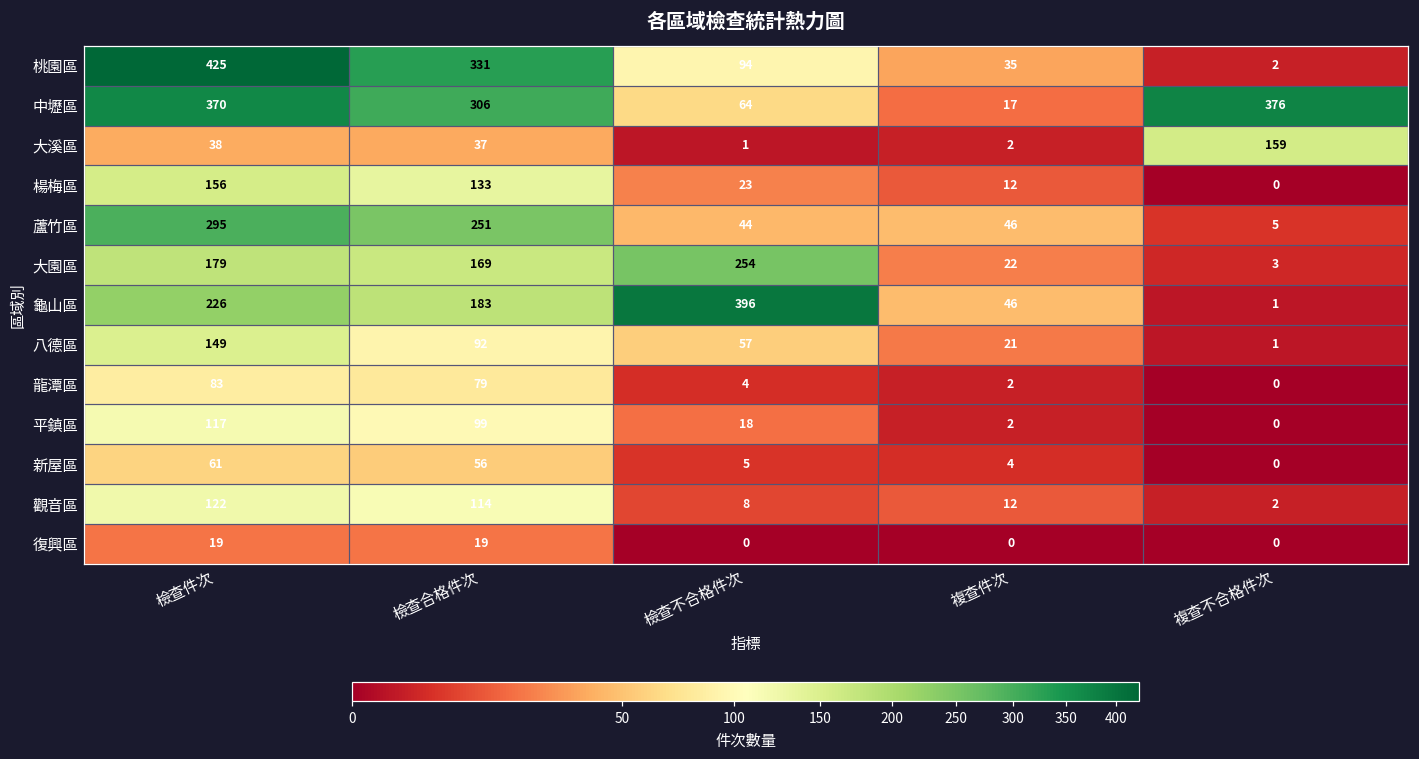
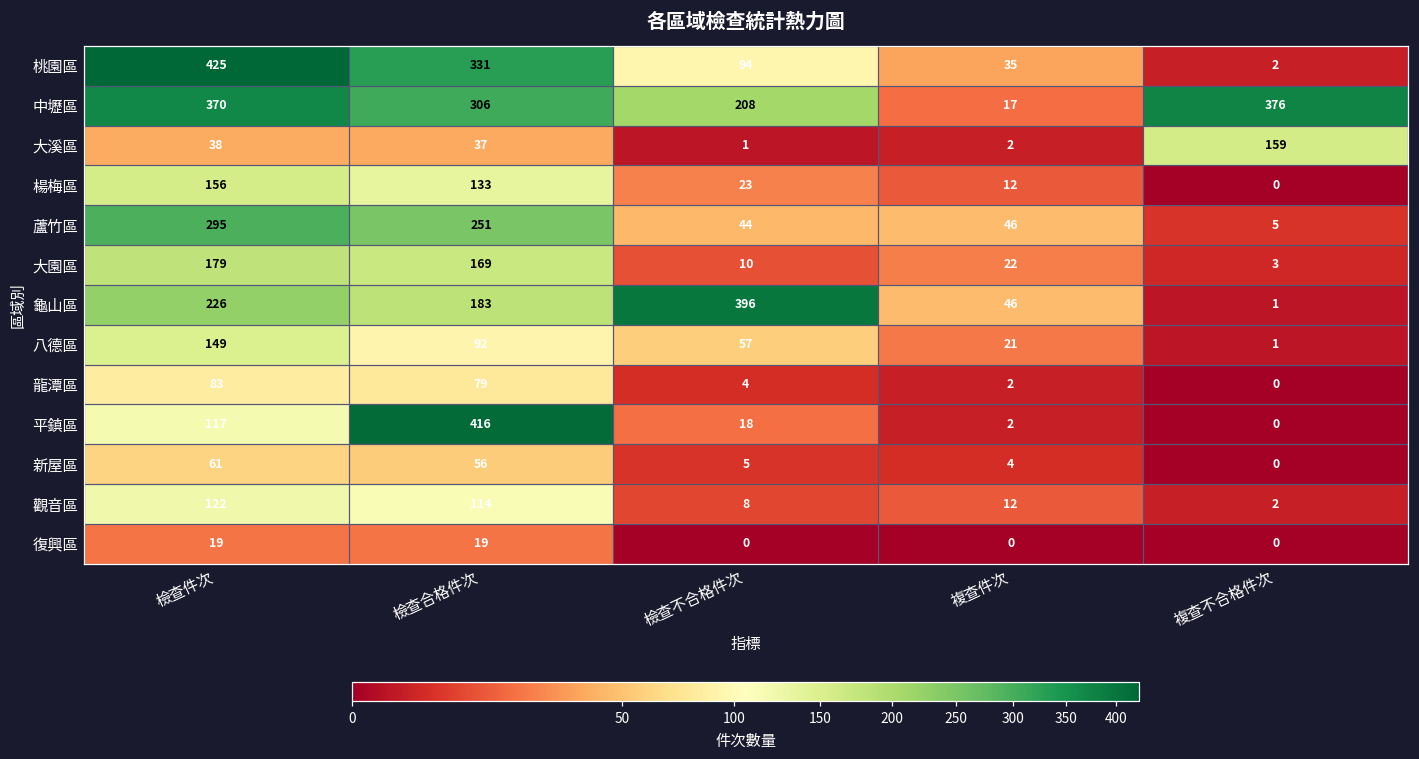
中壢區, 檢查不合格件次: 64 -> 208
大園區, 檢查不合格件次: 254 -> 10
平鎮區, 檢查合格件次: 99 -> 416
